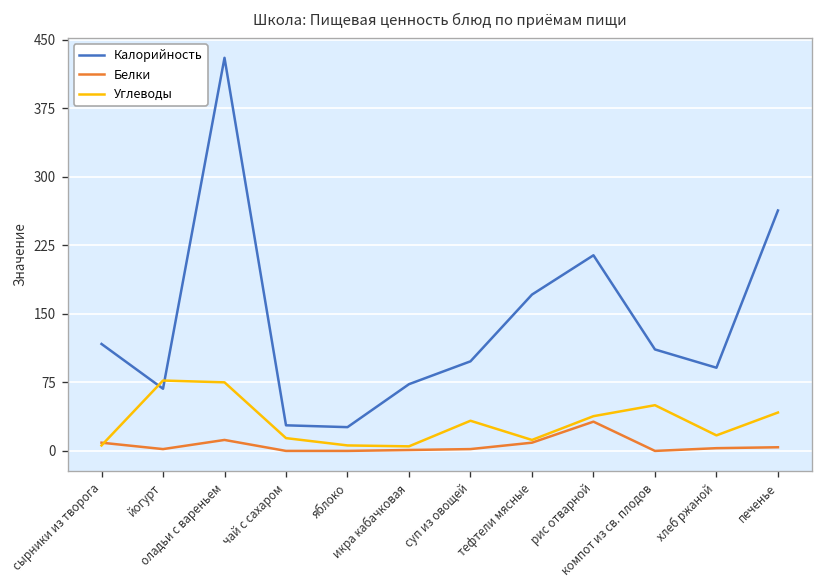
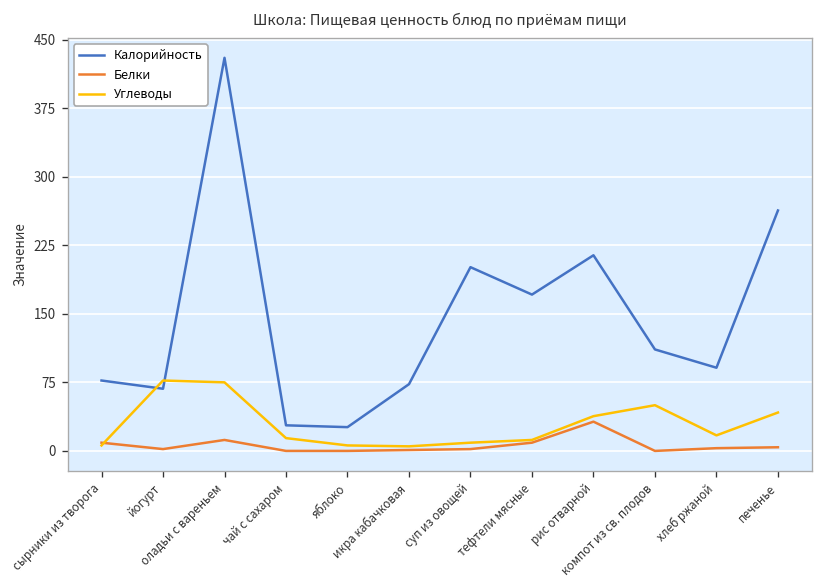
Калорийность, сырники из творога: 120 -> 80
Калорийность, суп из овощей: 100 -> 200
Углеводы, суп из овощей: 30 -> 10
